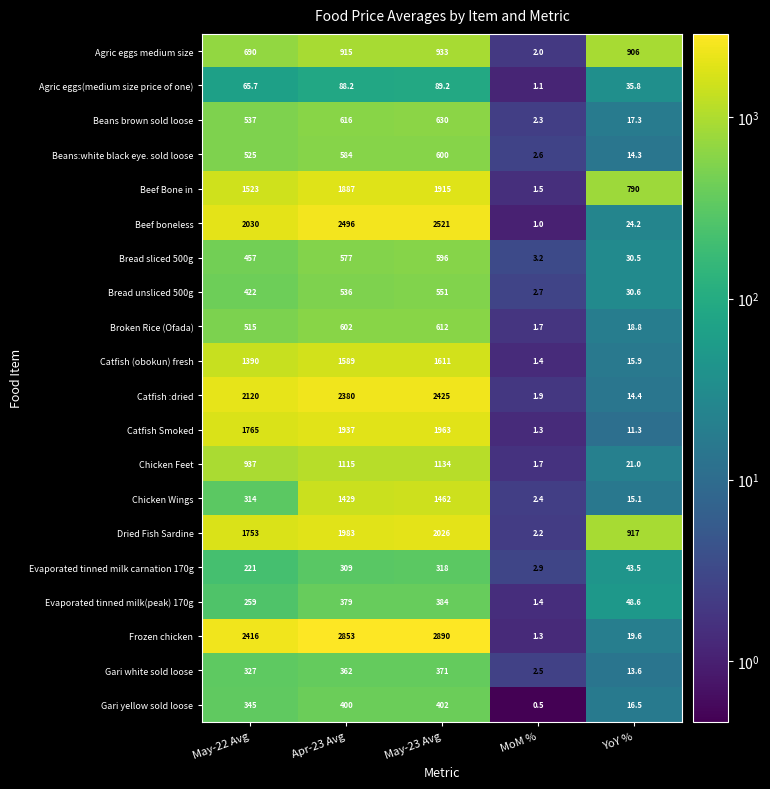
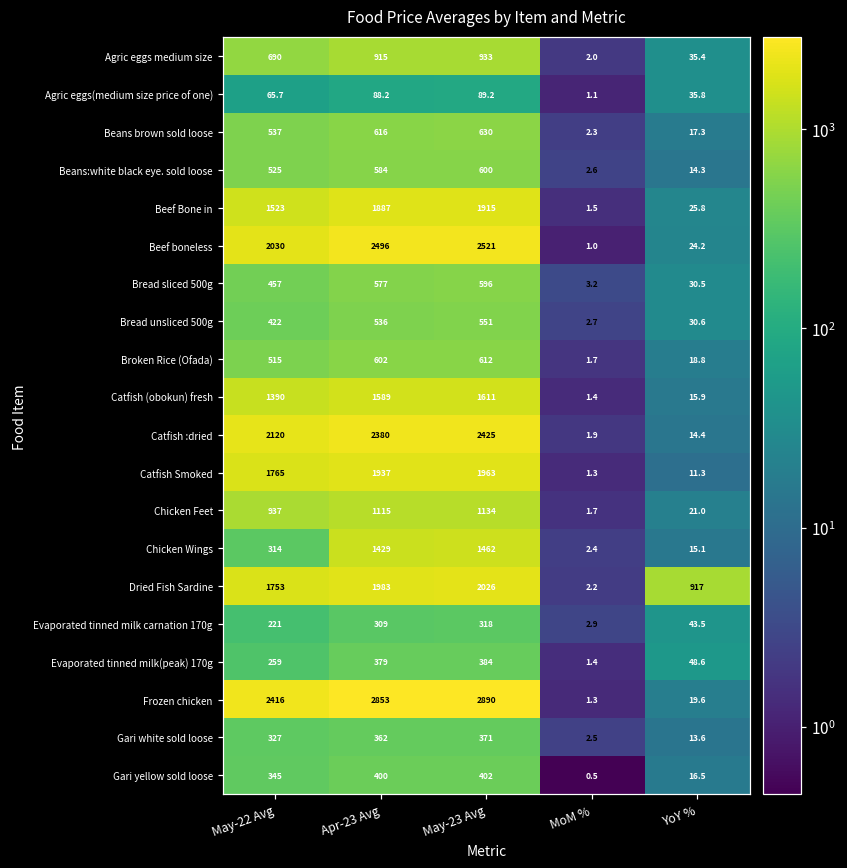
Agric eggs medium size, YoY %: 906 -> 35.4
Beef Bone in, YoY %: 790 -> 25.8
